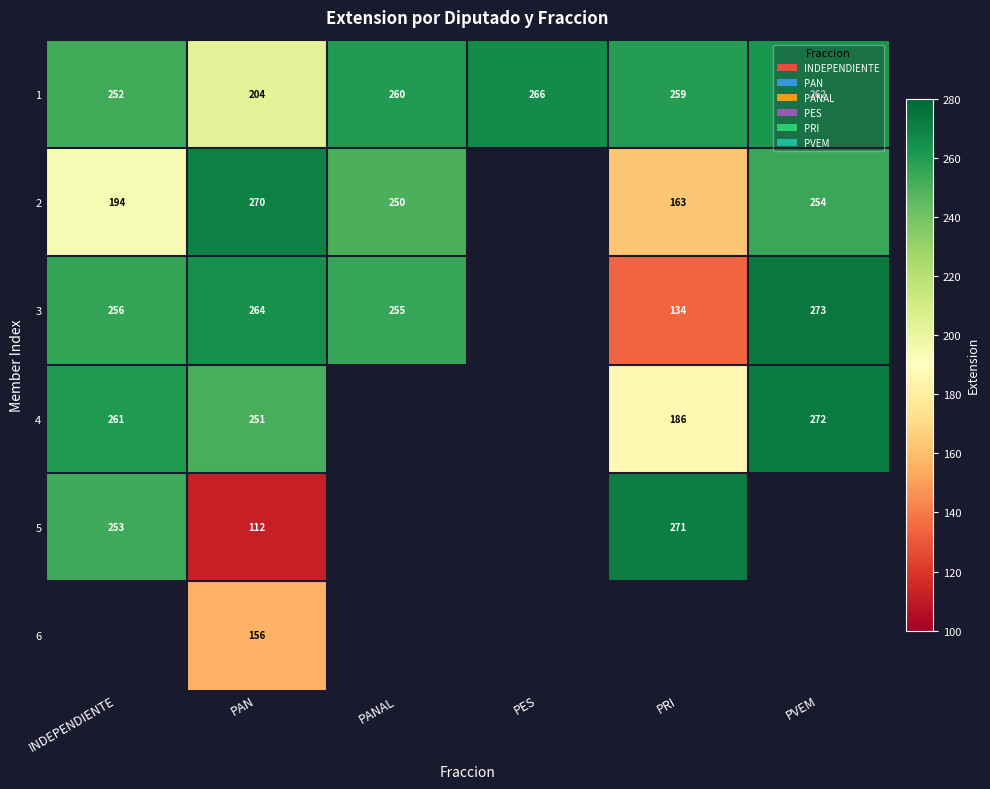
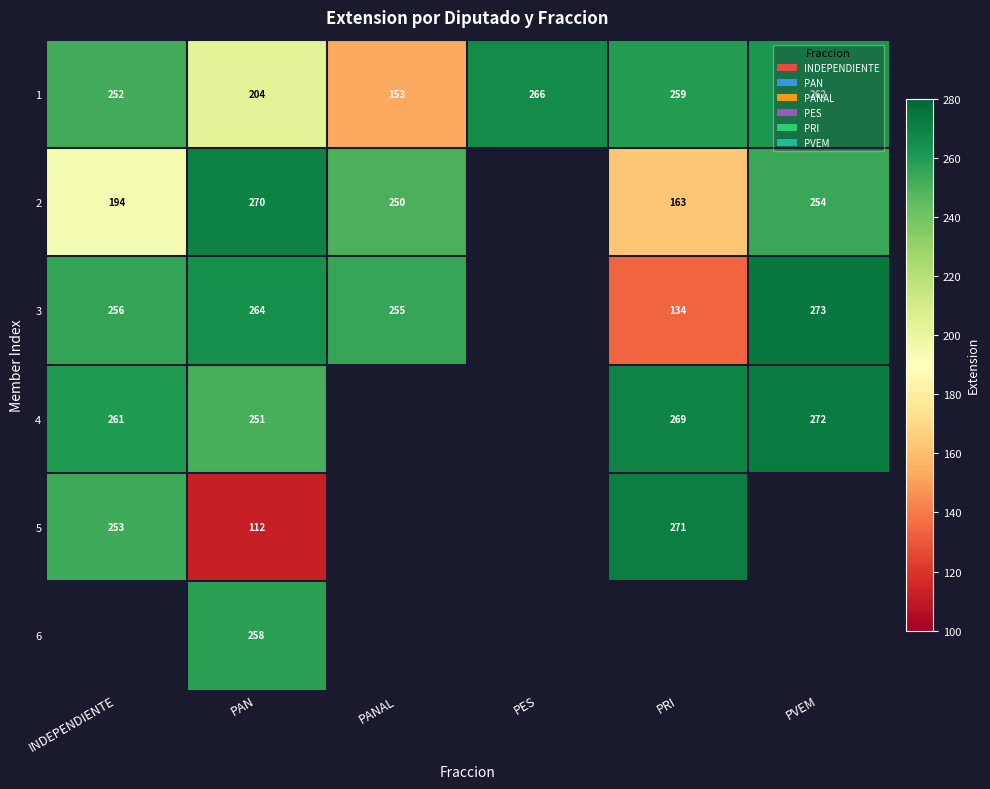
1, PANAL: 260 -> 153
4, PRI: 186 -> 269
6, PAN: 156 -> 258
